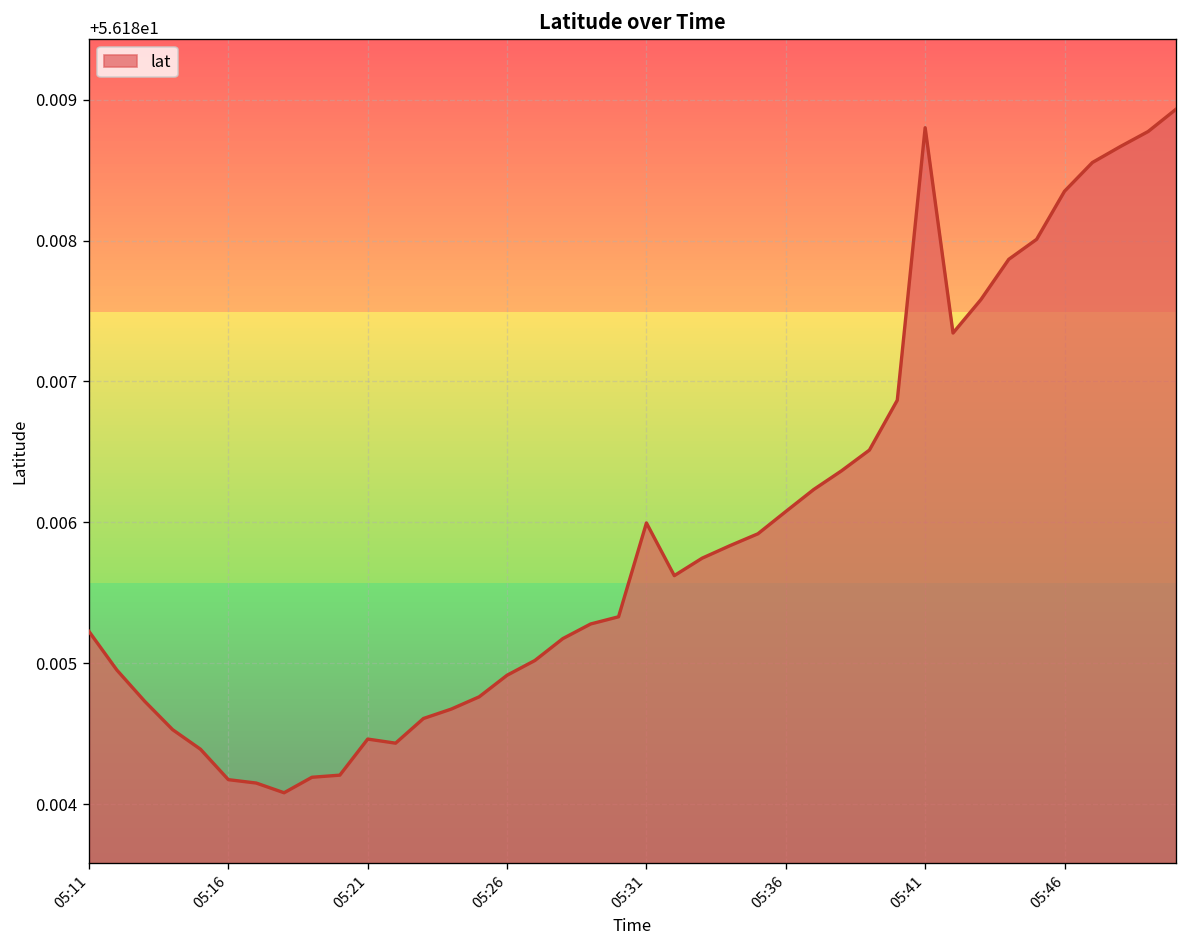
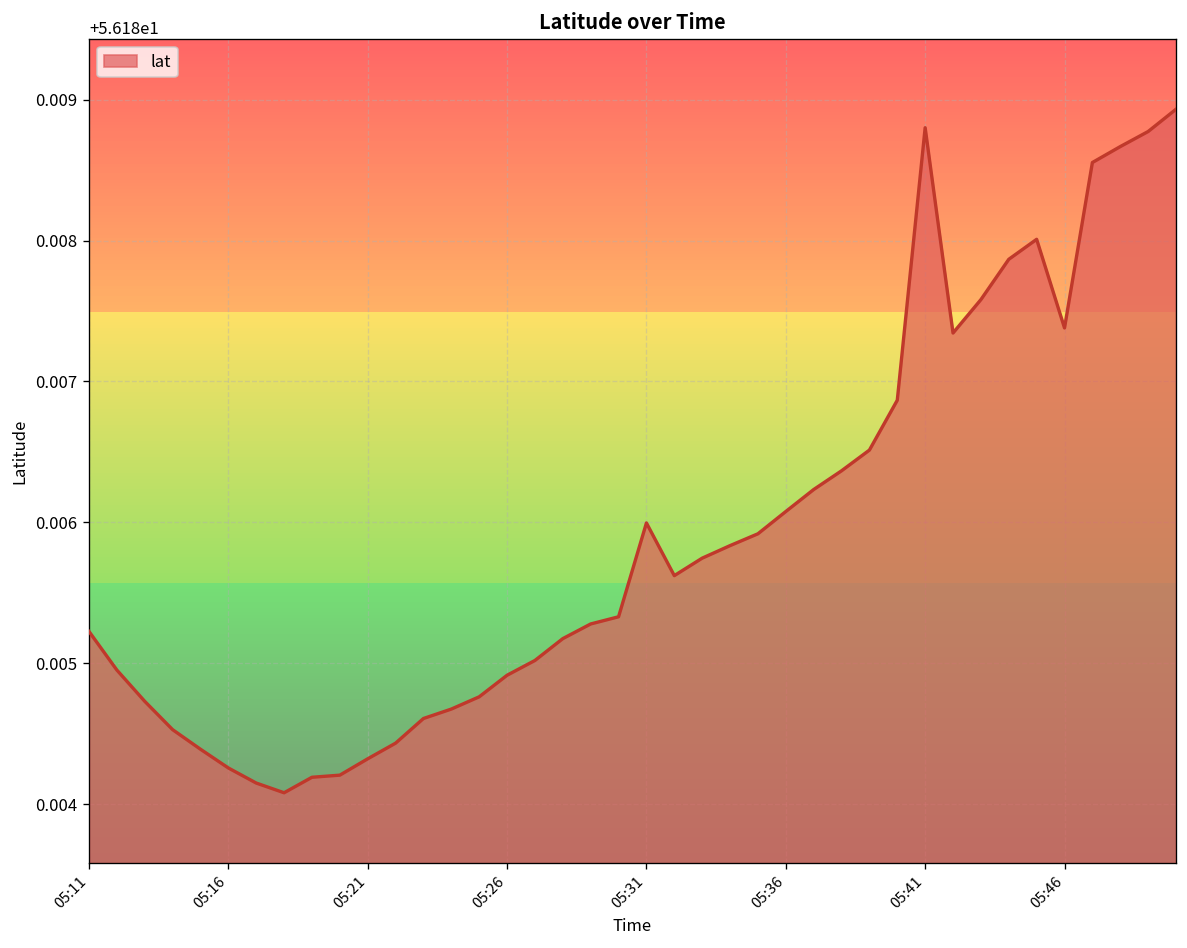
05:16: 56.18417 -> 56.18426
05:21: 56.18446 -> 56.18432
05:46: 56.18835 -> 56.18738
